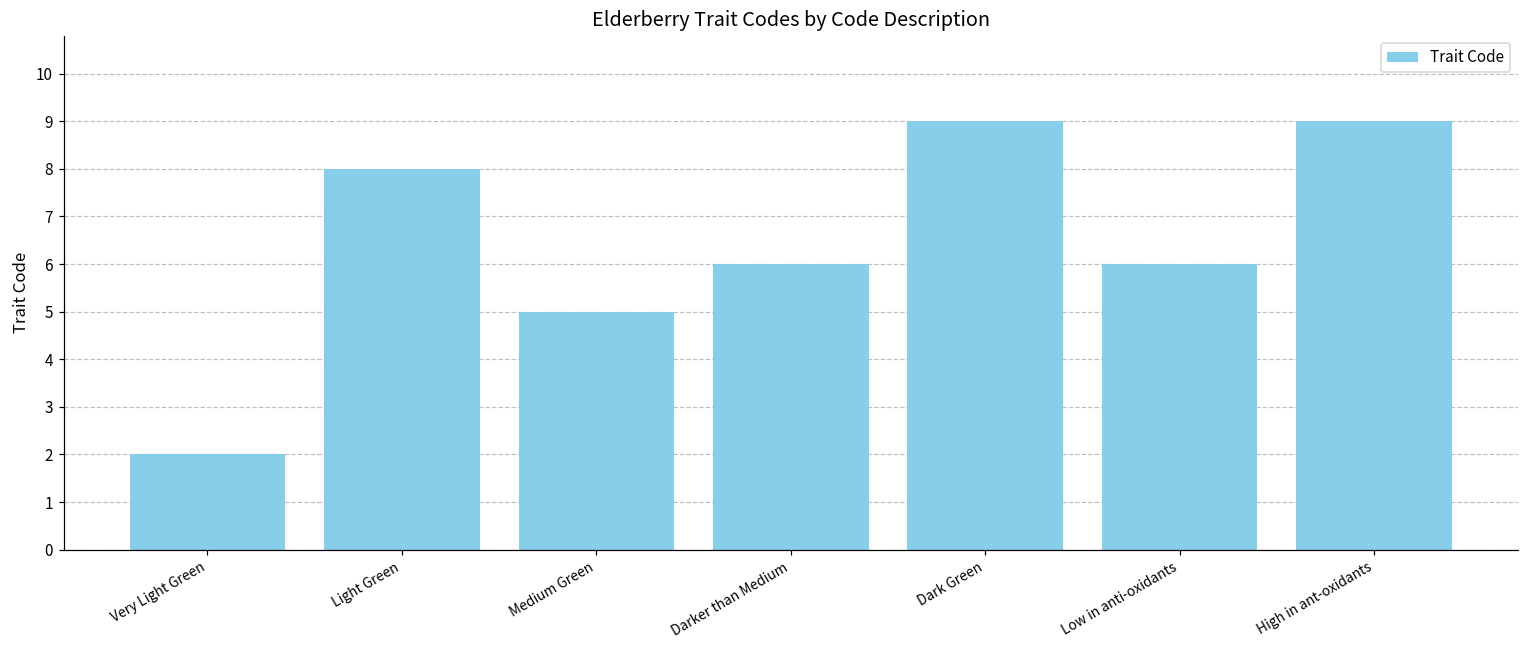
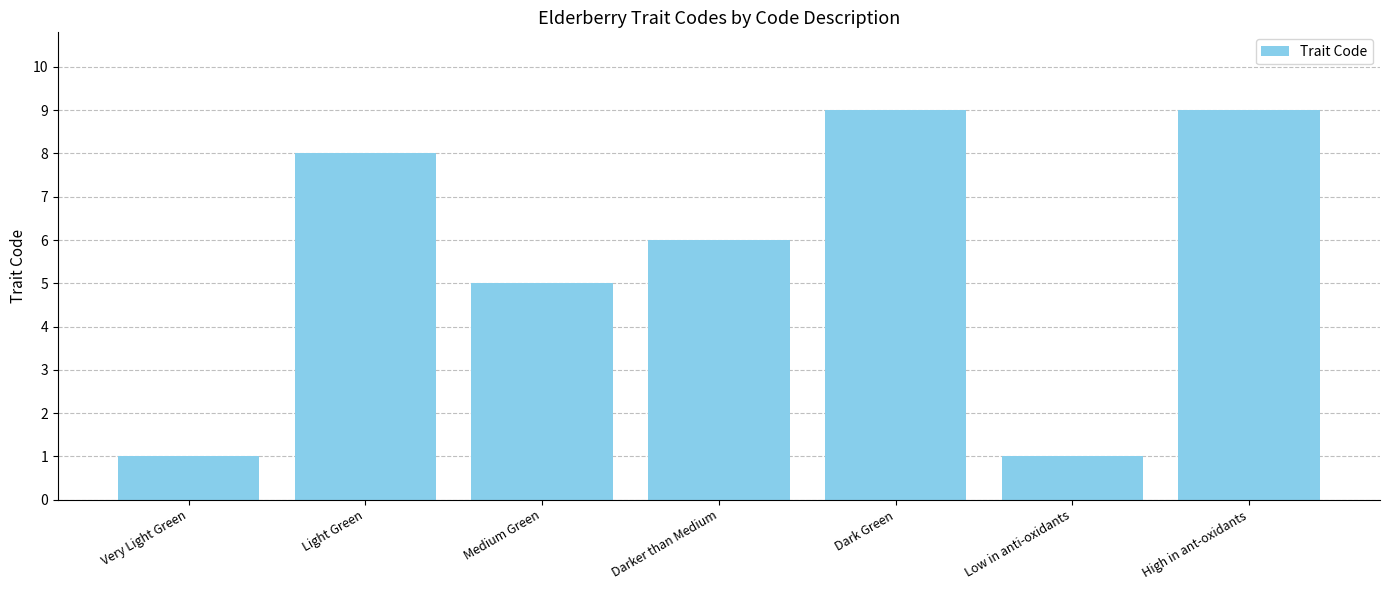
Very Light Green: 2 -> 1
Low in anti-oxidants: 6 -> 1
